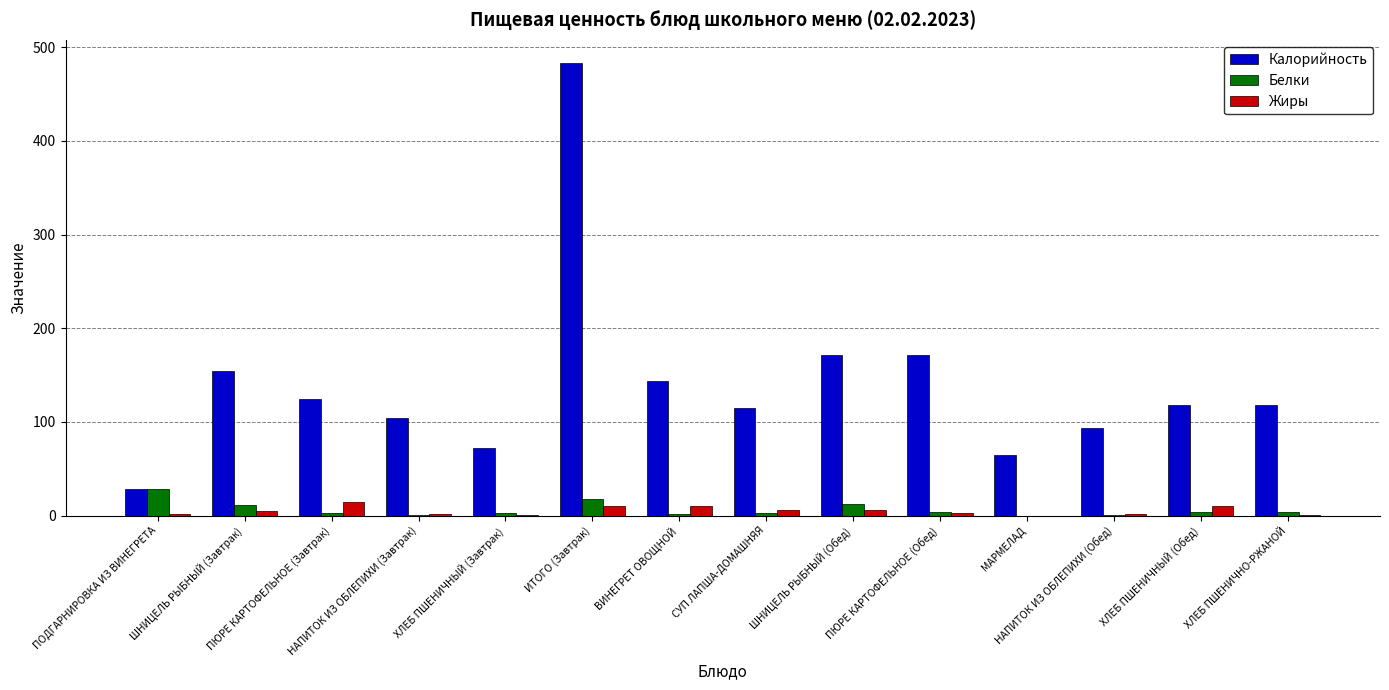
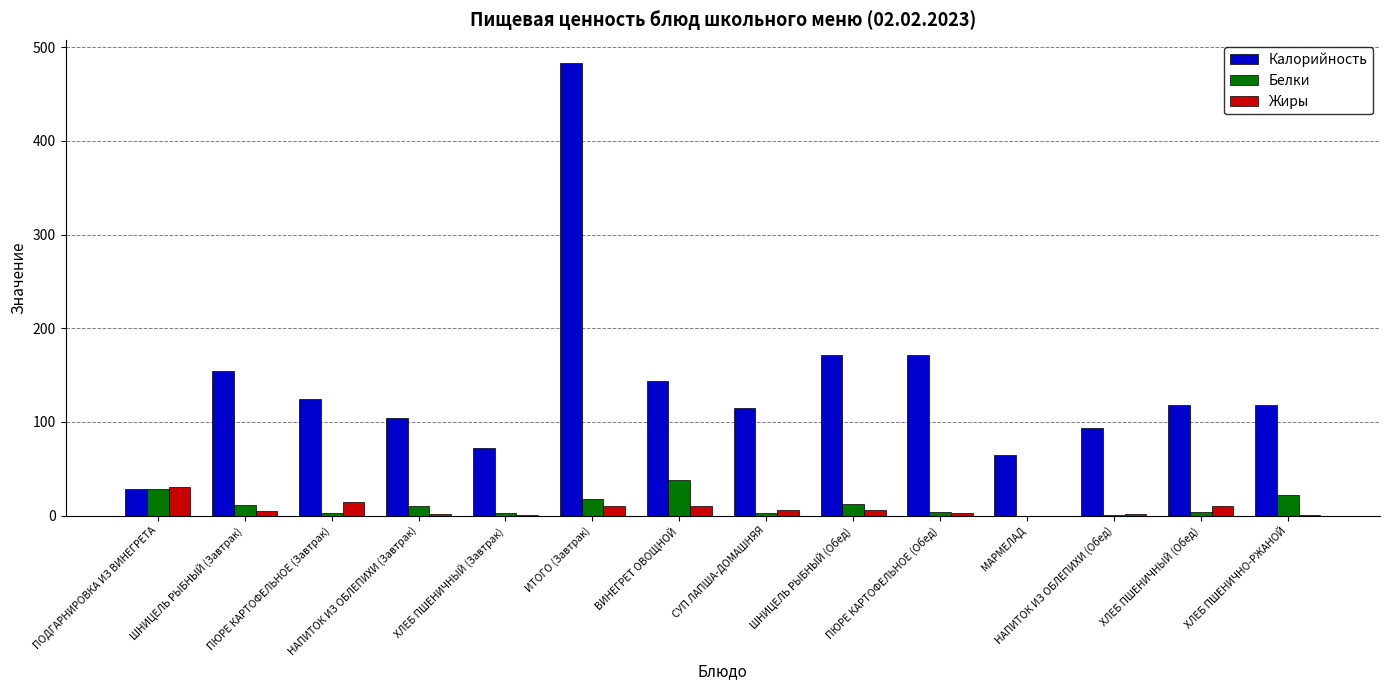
Жиры, ПОДГАРНИРОВКА ИЗ ВИНЕГРЕТА: 0 -> 30
Белки, НАПИТОК ИЗ ОБЛЕПИХИ (Завтрак): 0 -> 10
Белки, ВИНЕГРЕТ ОВОЩНОЙ: 0 -> 40
Белки, ХЛЕБ ПШЕНИЧНО-РЖАНОЙ: 0 -> 20
